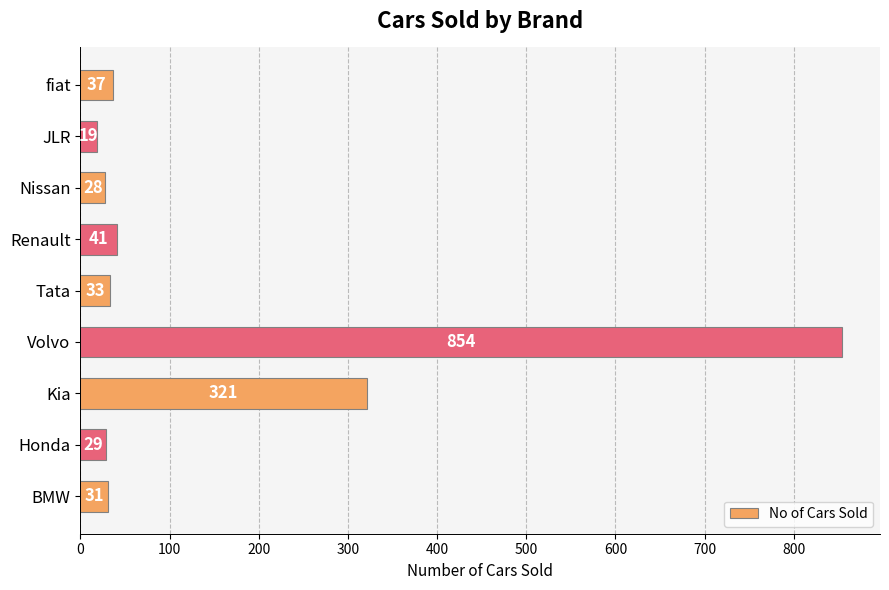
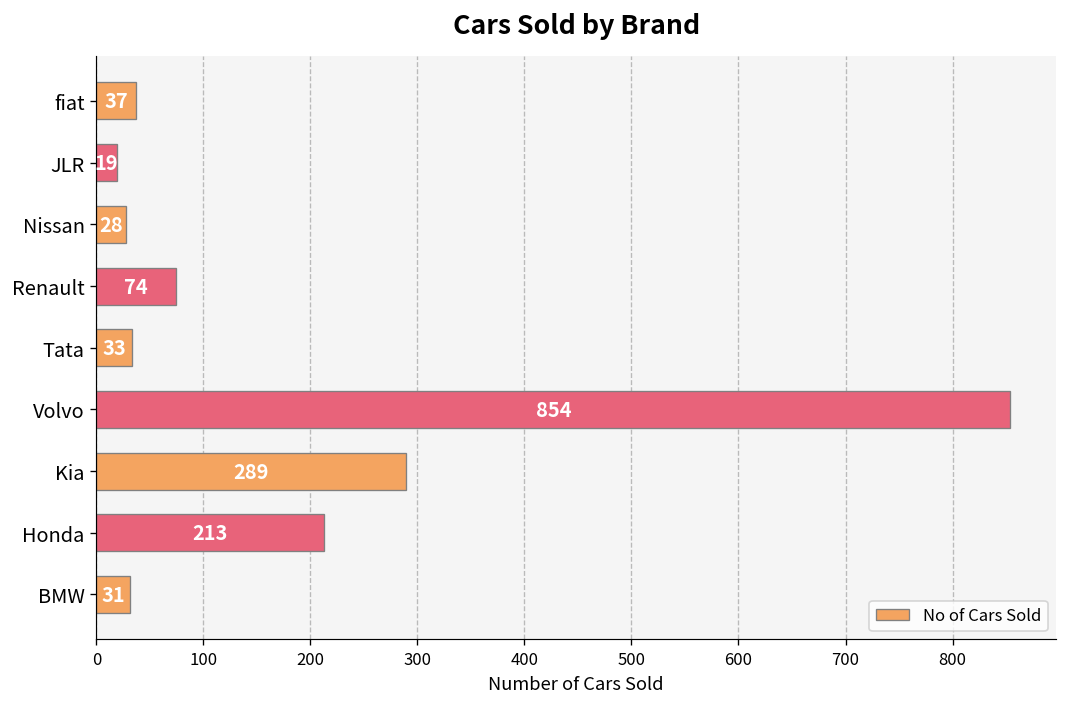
Renault: 41 -> 74
Kia: 321 -> 289
Honda: 29 -> 213
